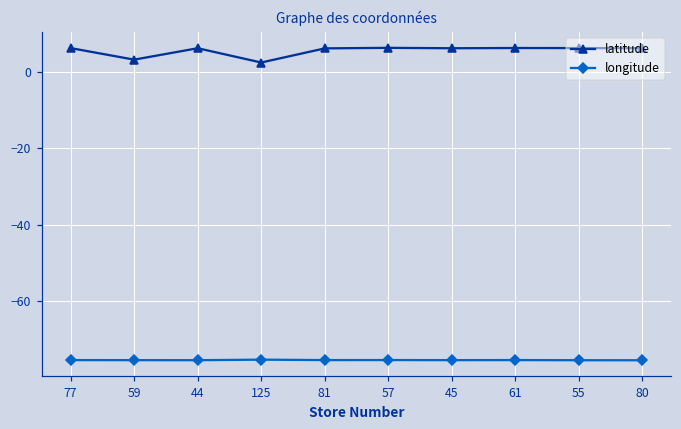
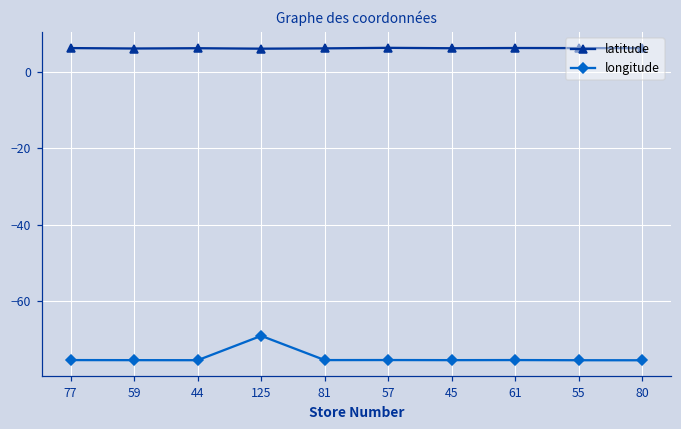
latitude, 59: 3 -> 6
latitude, 125: 2 -> 6
longitude, 125: -75 -> -69
